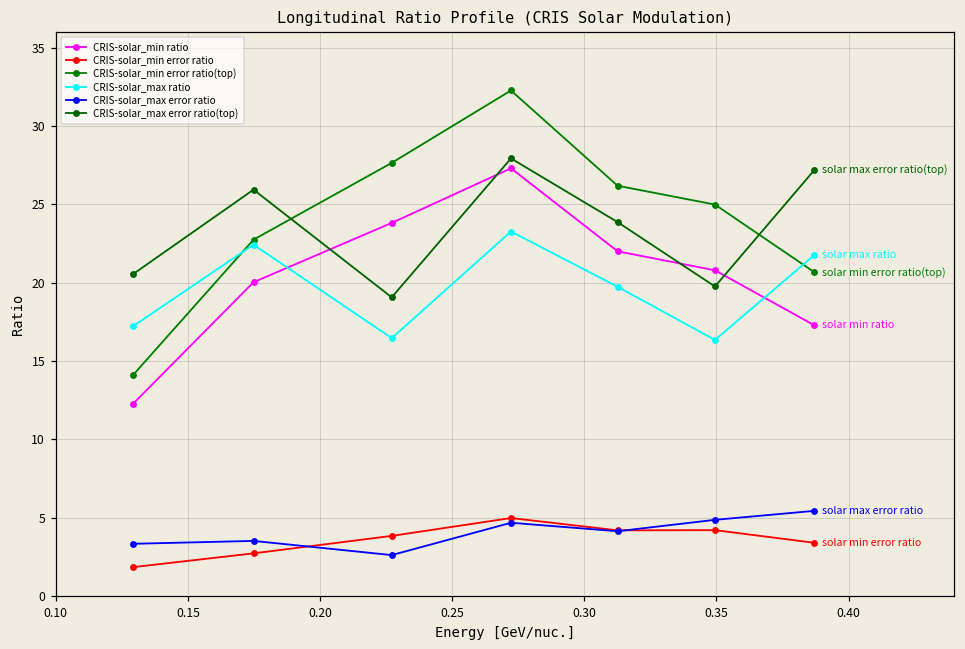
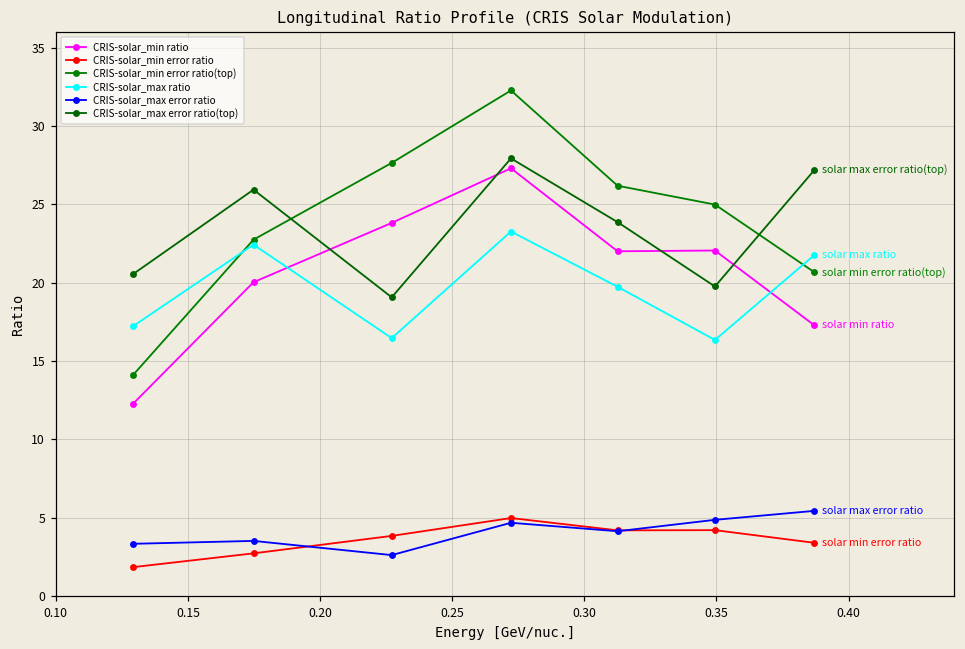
CRIS-solar_min ratio, 0.35: 20.8 -> 22.1
